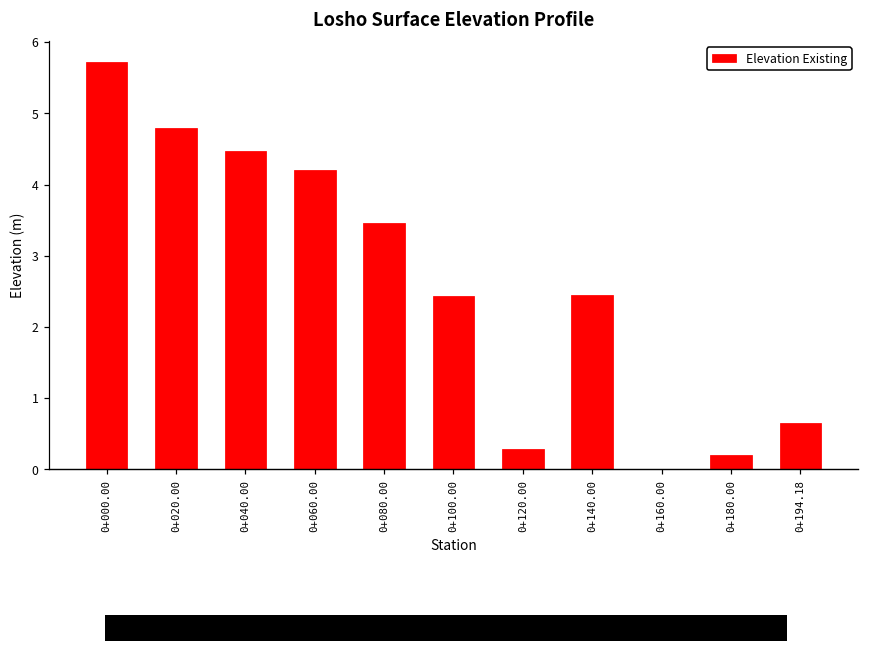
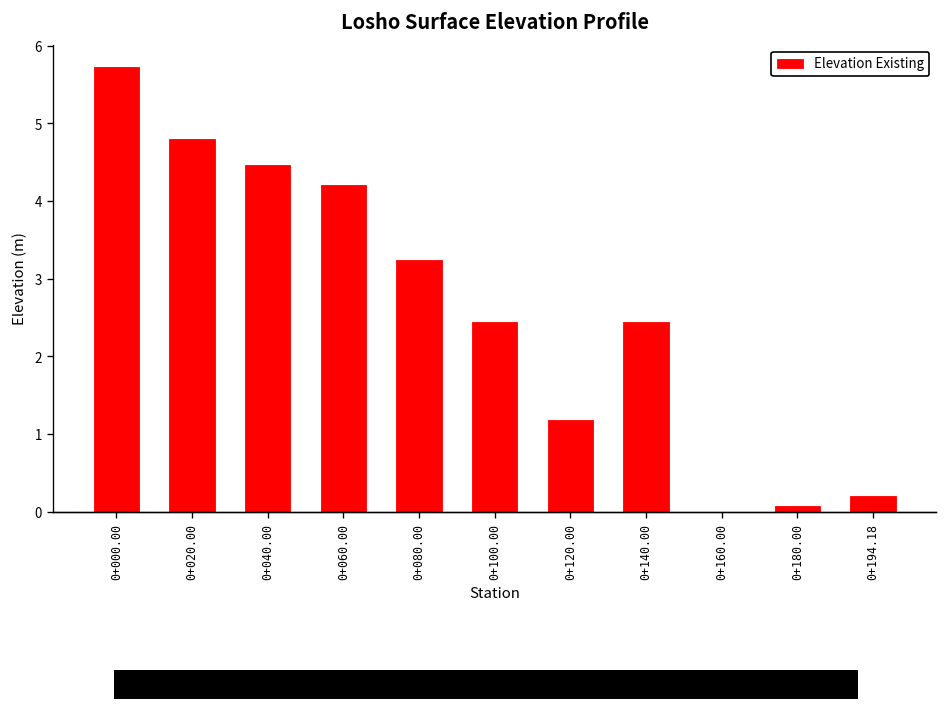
0+080.00: 3.5 -> 3.2
0+120.00: 0.3 -> 1.2
0+180.00: 0.2 -> 0.1
0+194.18: 0.7 -> 0.2
